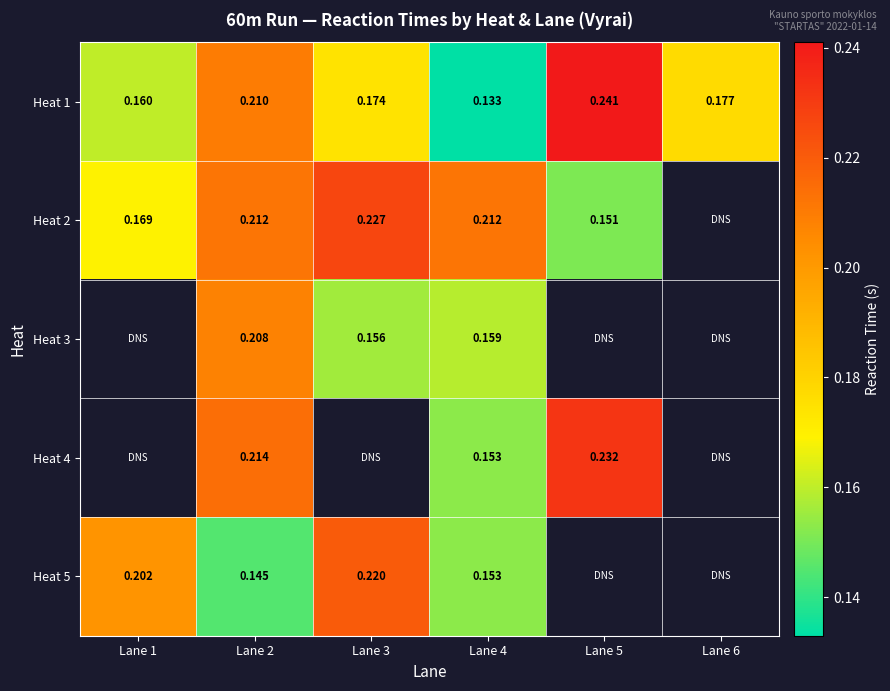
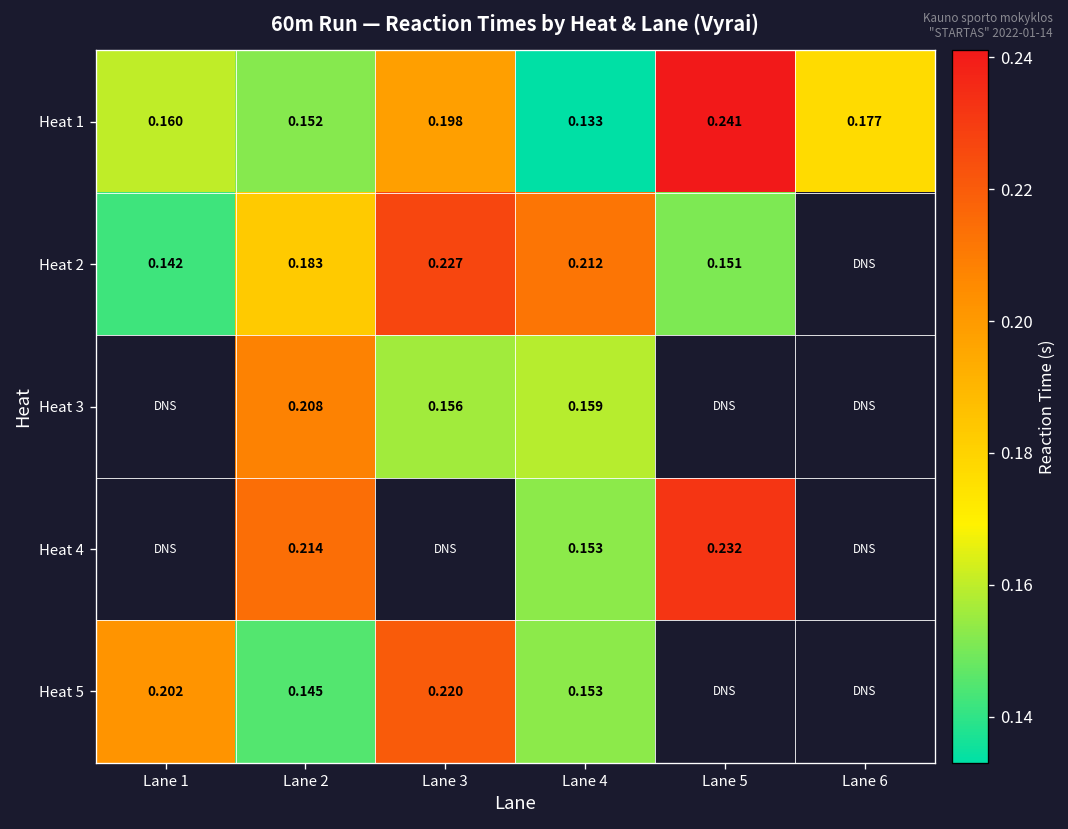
Heat 1, Lane 2: 0.210 -> 0.152
Heat 1, Lane 3: 0.174 -> 0.198
Heat 2, Lane 1: 0.169 -> 0.142
Heat 2, Lane 2: 0.212 -> 0.183
